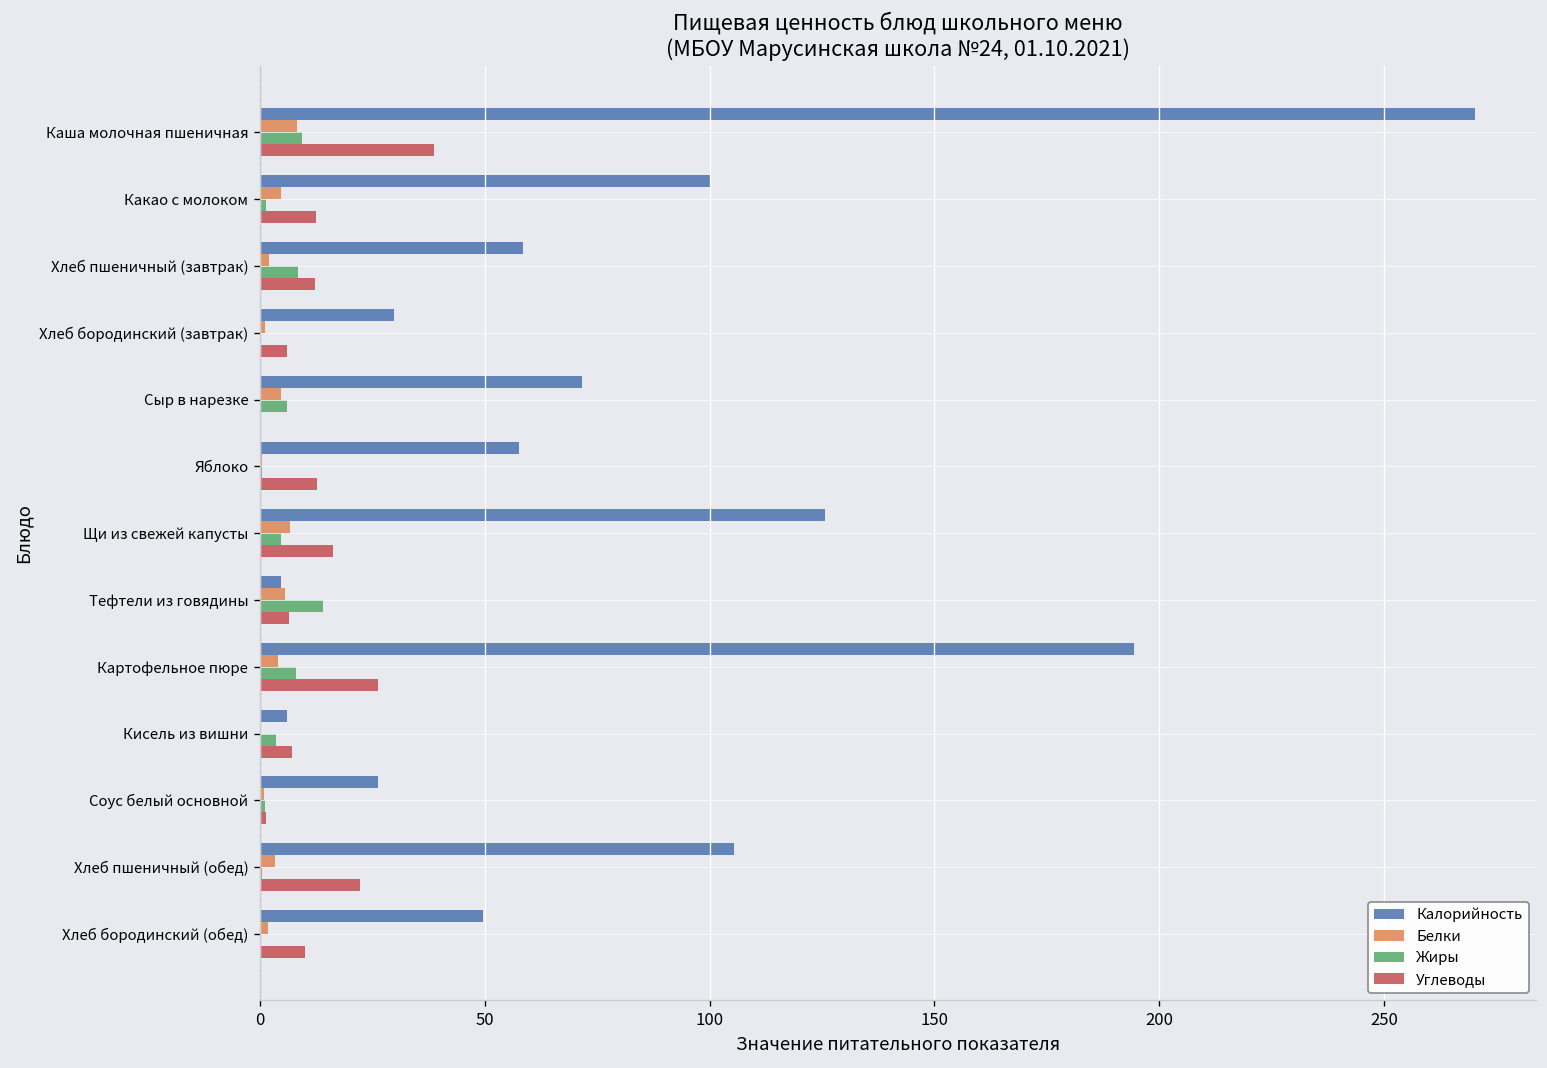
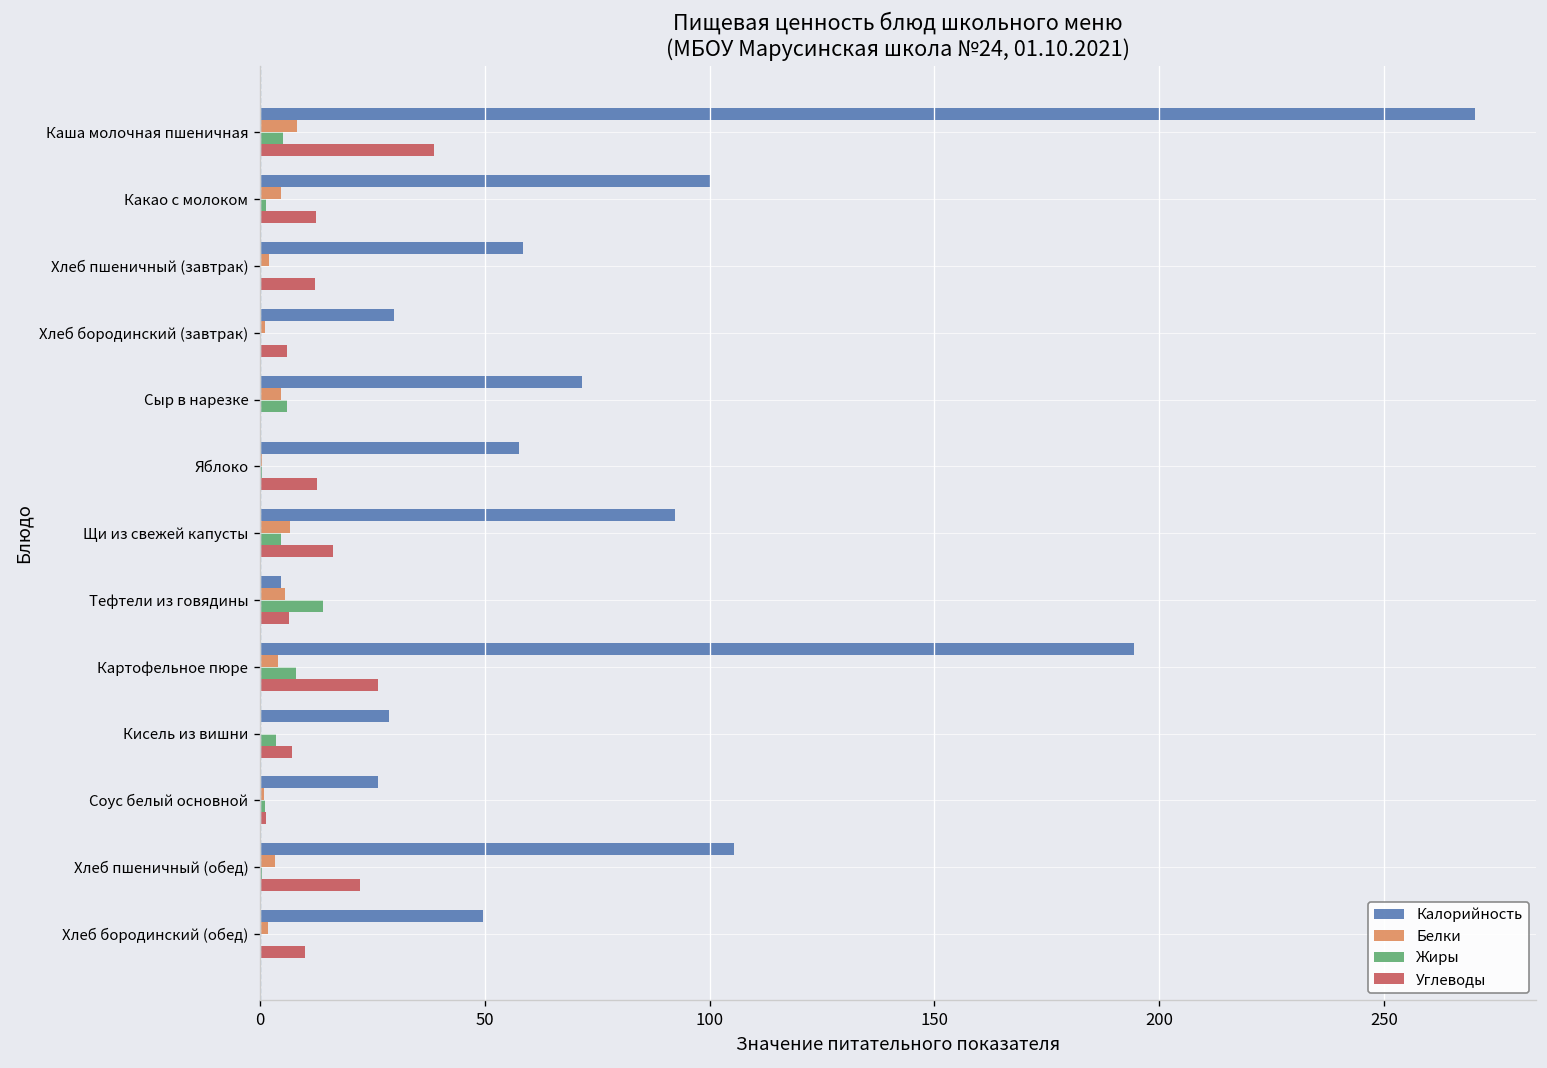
Жиры, Каша молочная пшеничная: 9 -> 5
Жиры, Хлеб пшеничный (завтрак): 9 -> 0
Калорийность, Щи из свежей капусты: 126 -> 92
Калорийность, Кисель из вишни: 6 -> 29
